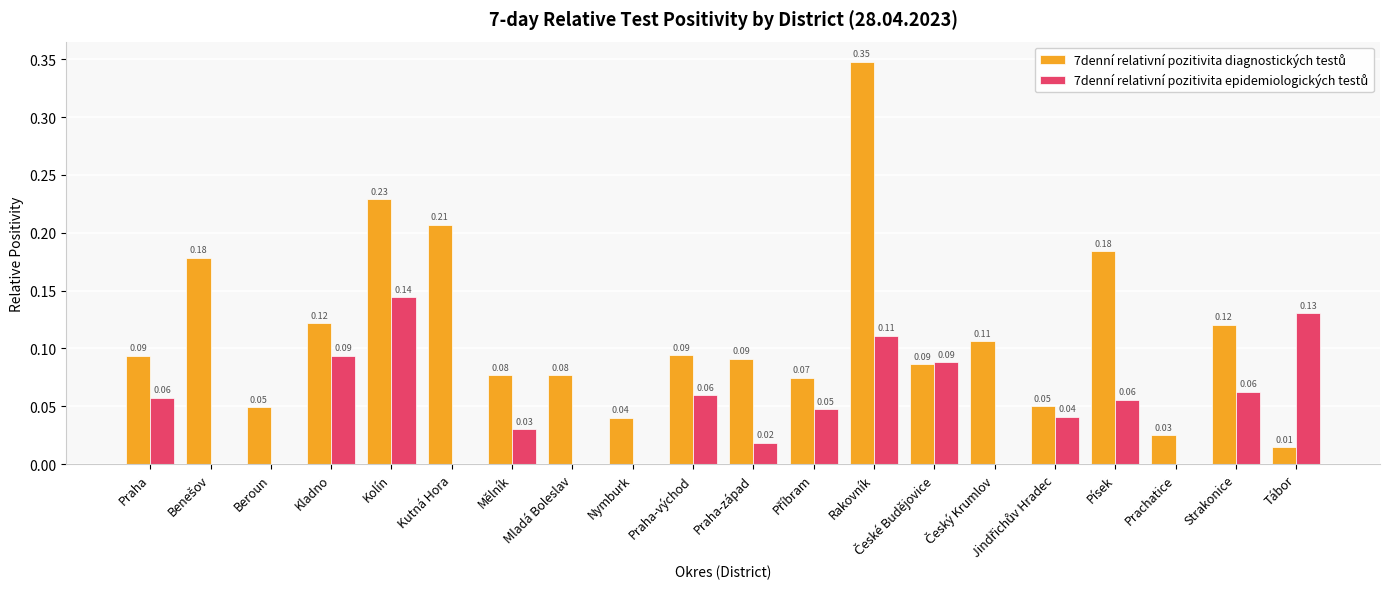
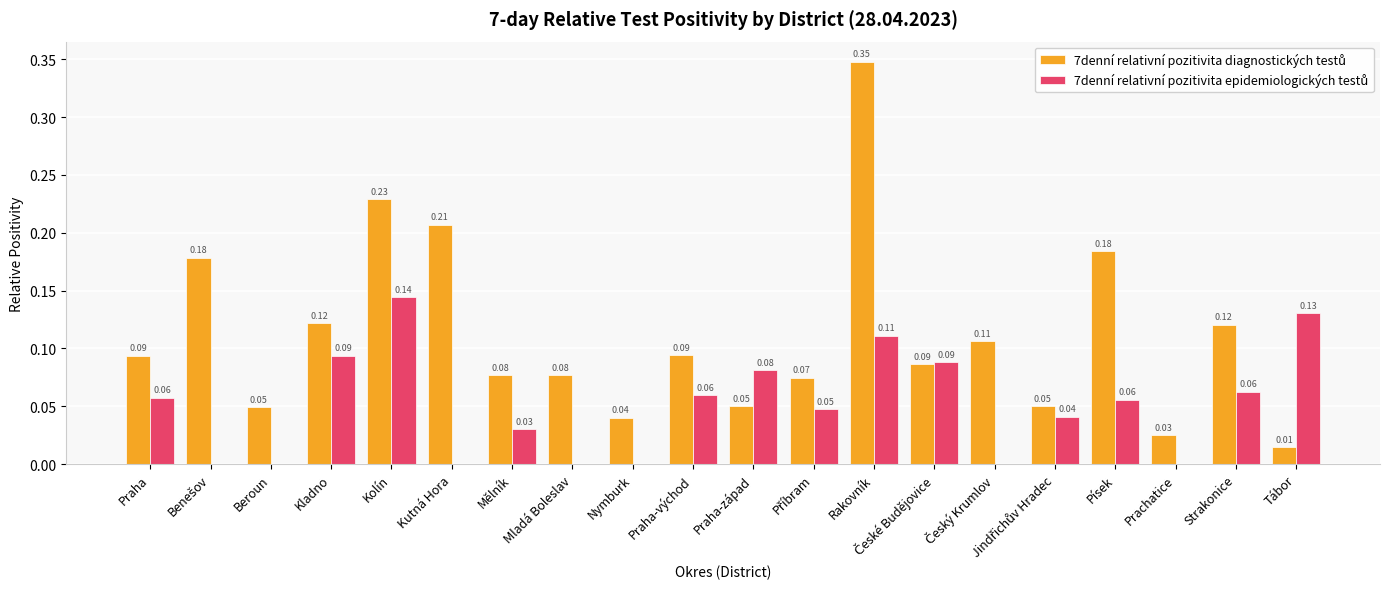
7denní relativní pozitivita diagnostických testů, Praha-západ: 0.09 -> 0.05
7denní relativní pozitivita epidemiologických testů, Praha-západ: 0.02 -> 0.08
